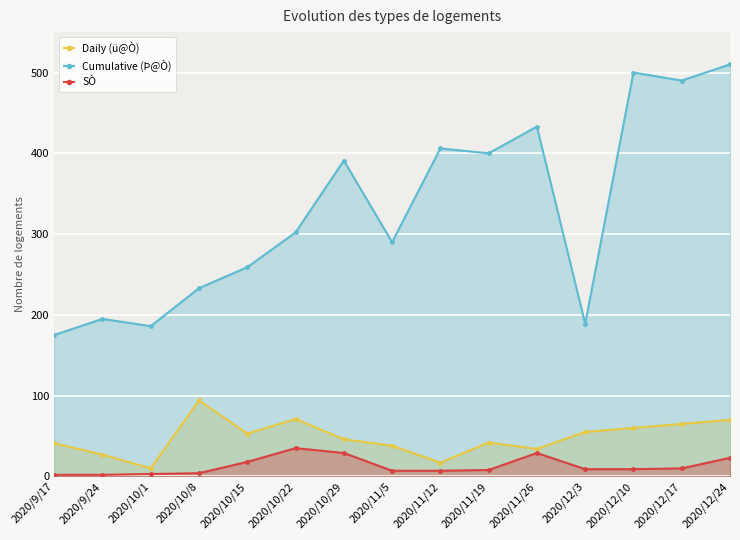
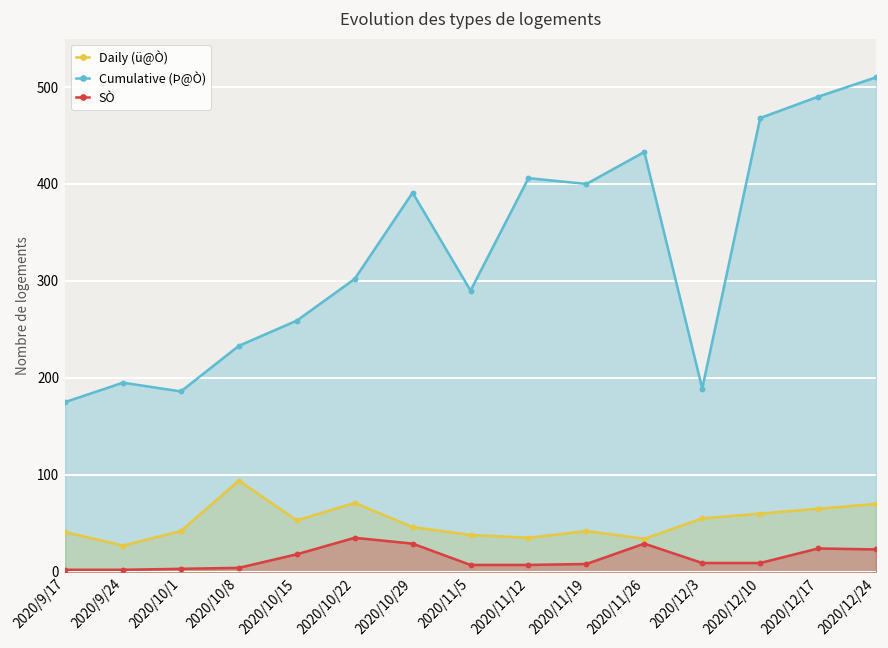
Daily (ü@Ò), 2020/10/1: 10 -> 40
Daily (ü@Ò), 2020/11/12: 20 -> 40
Cumulative (Þ@Ò), 2020/12/10: 500 -> 470
SÒ, 2020/12/17: 10 -> 20
